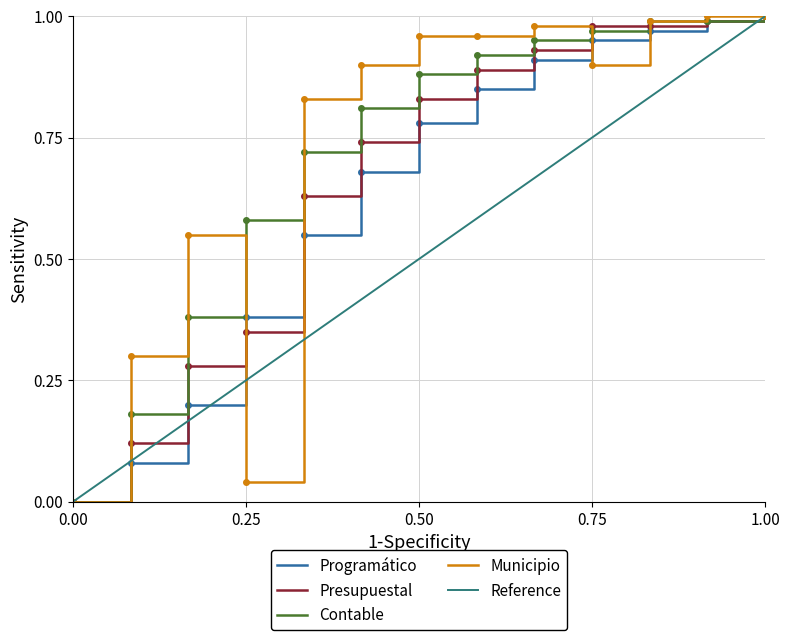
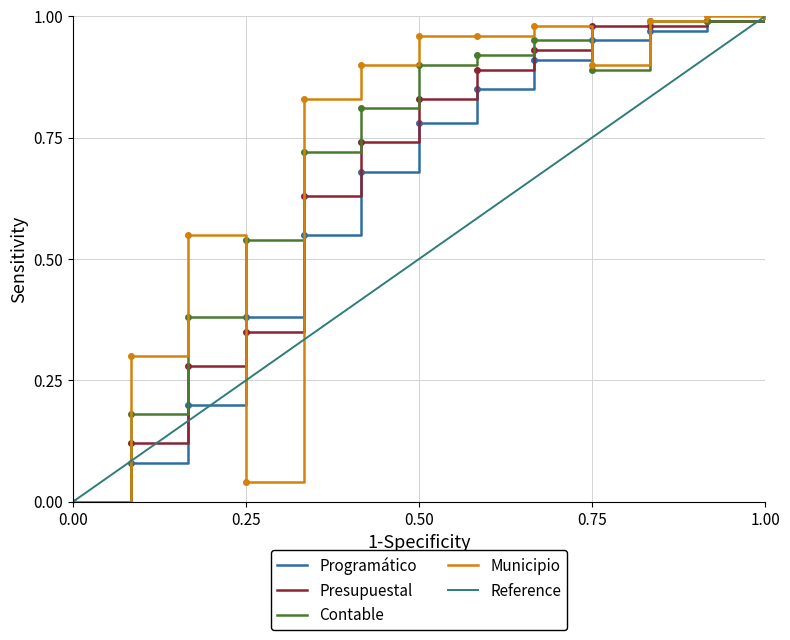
Contable, 0.25: 0.58 -> 0.54
Contable, 0.50: 0.88 -> 0.90
Contable, 0.75: 0.97 -> 0.89
